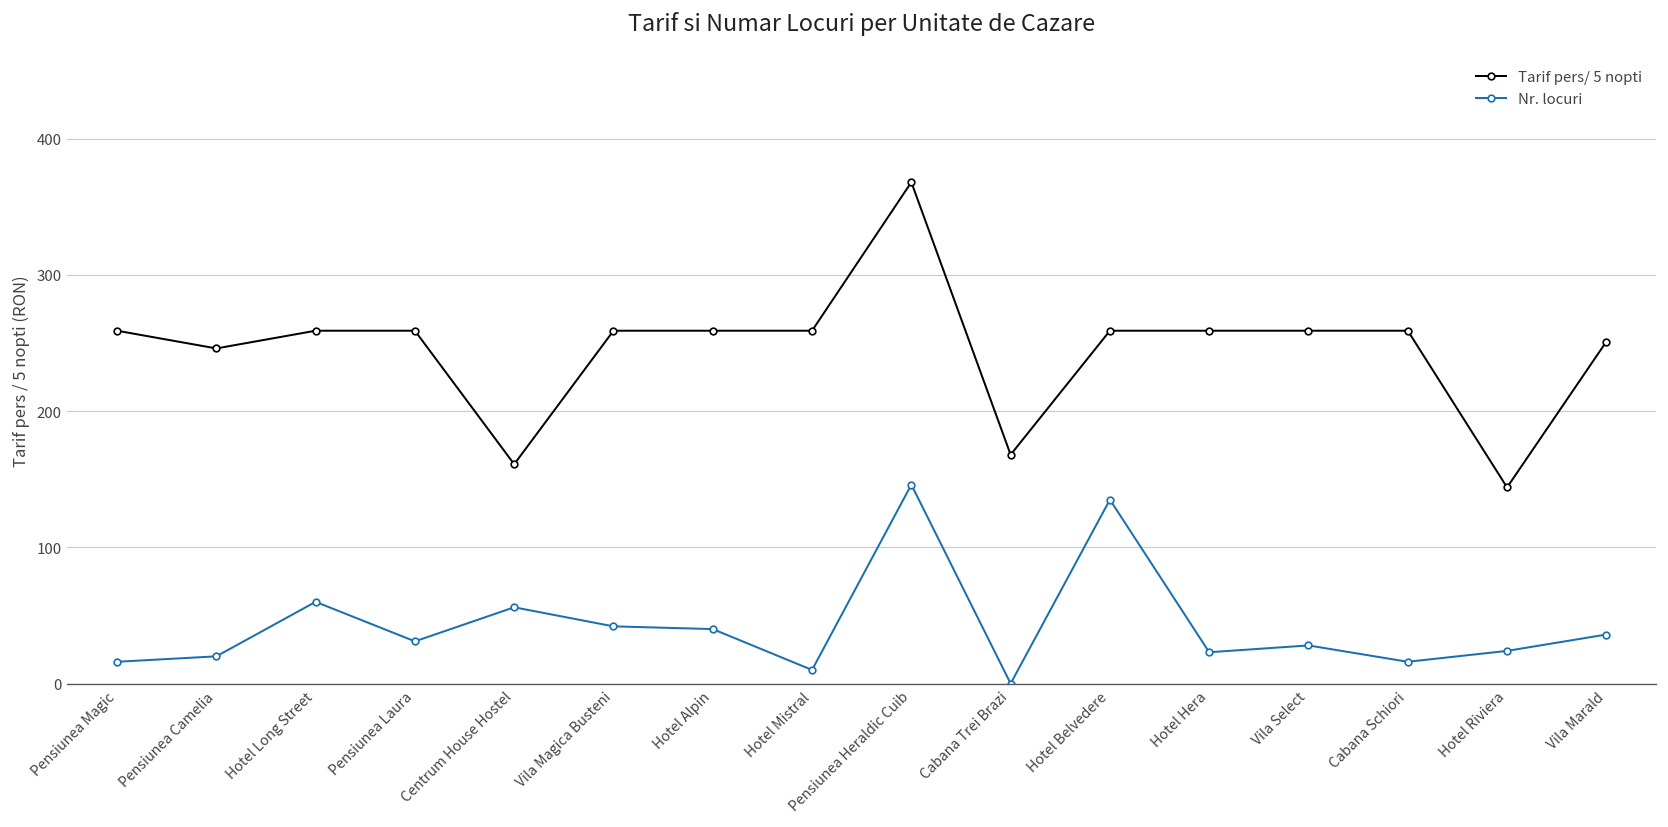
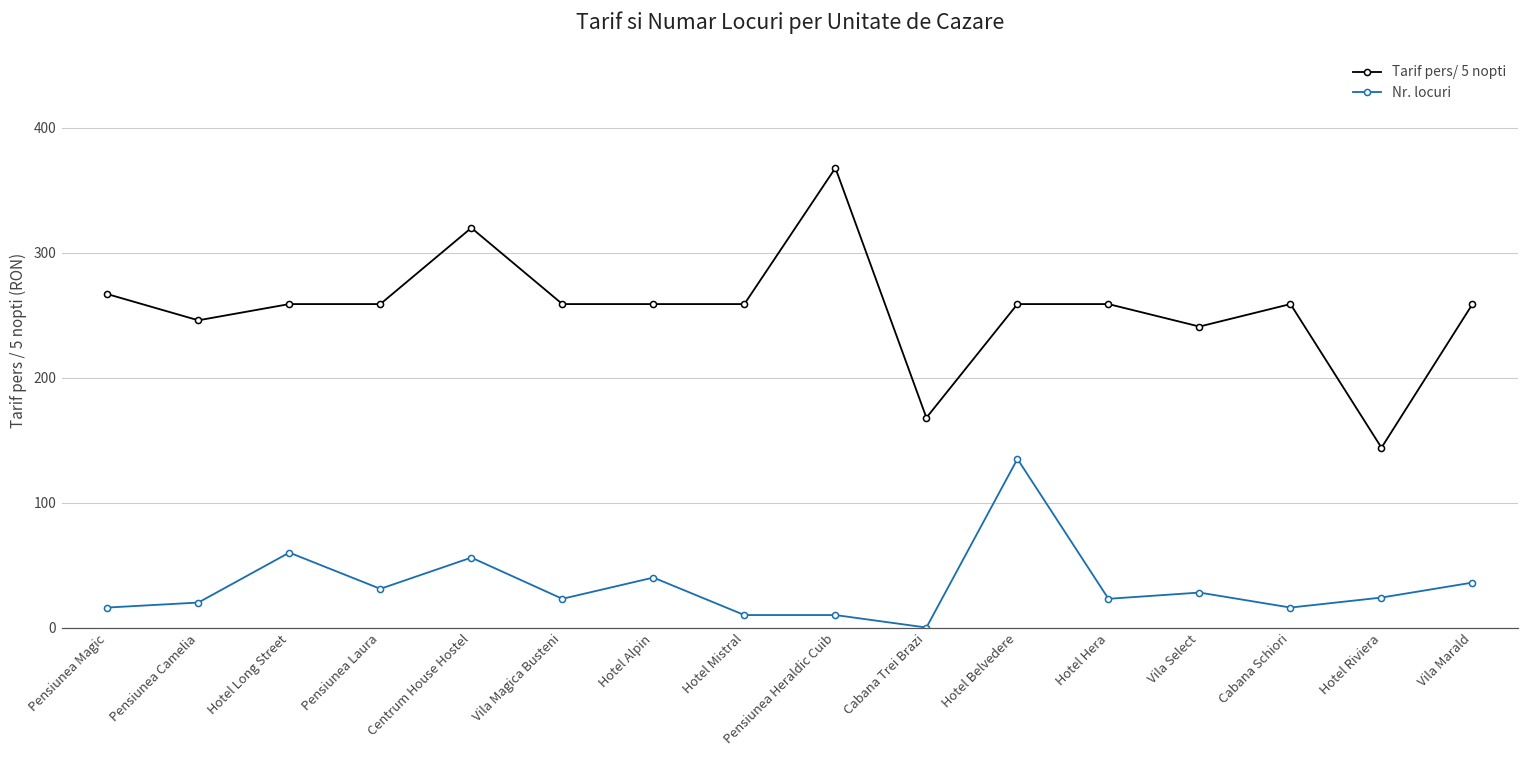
Tarif pers/ 5 nopti, Pensiunea Magic: 259 -> 267
Tarif pers/ 5 nopti, Centrum House Hostel: 161 -> 320
Nr. locuri, Vila Magica Busteni: 42 -> 23
Nr. locuri, Pensiunea Heraldic Cuib: 146 -> 10
Tarif pers/ 5 nopti, Vila Select: 259 -> 241
Tarif pers/ 5 nopti, Vila Marald: 251 -> 259
